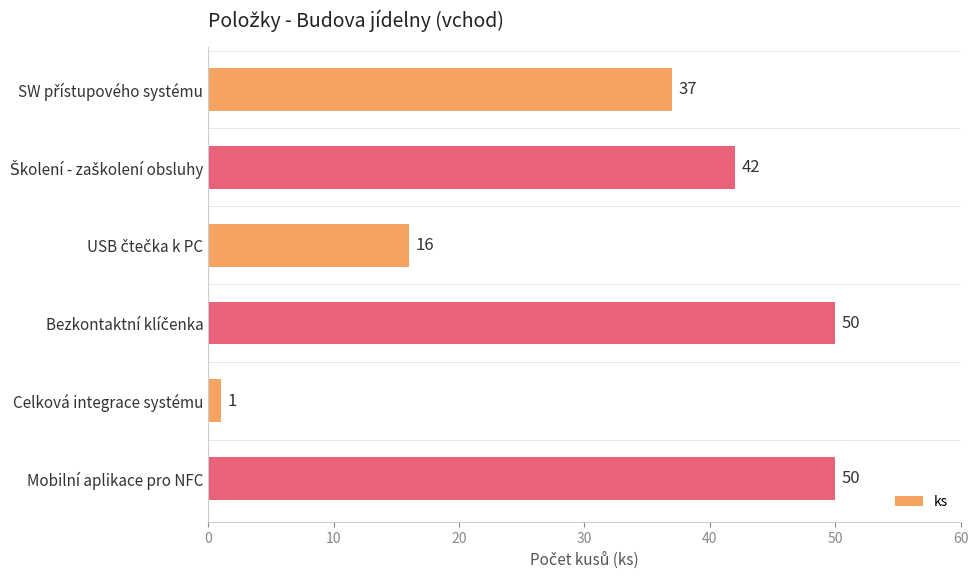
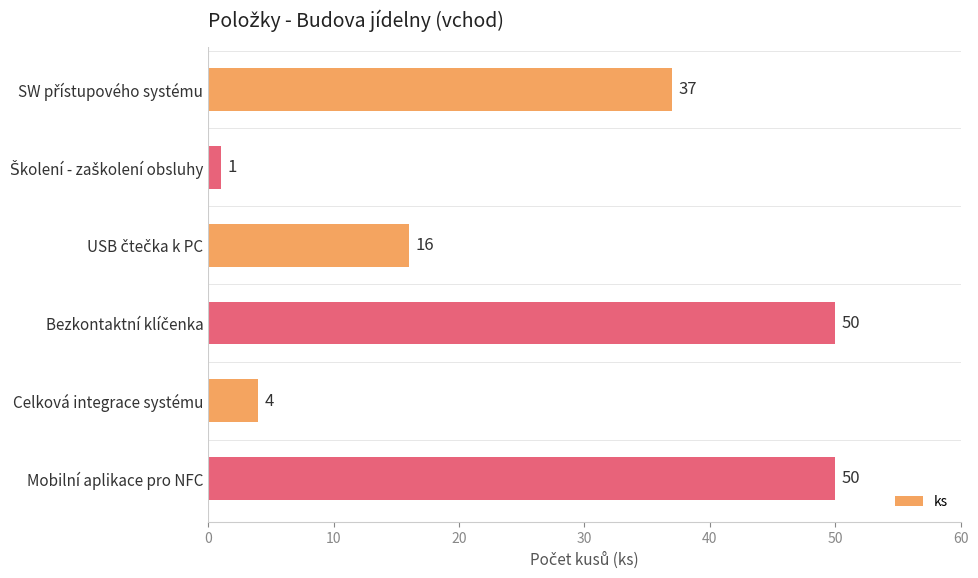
Školení - zaškolení obsluhy: 42 -> 1
Celková integrace systému: 1 -> 4
